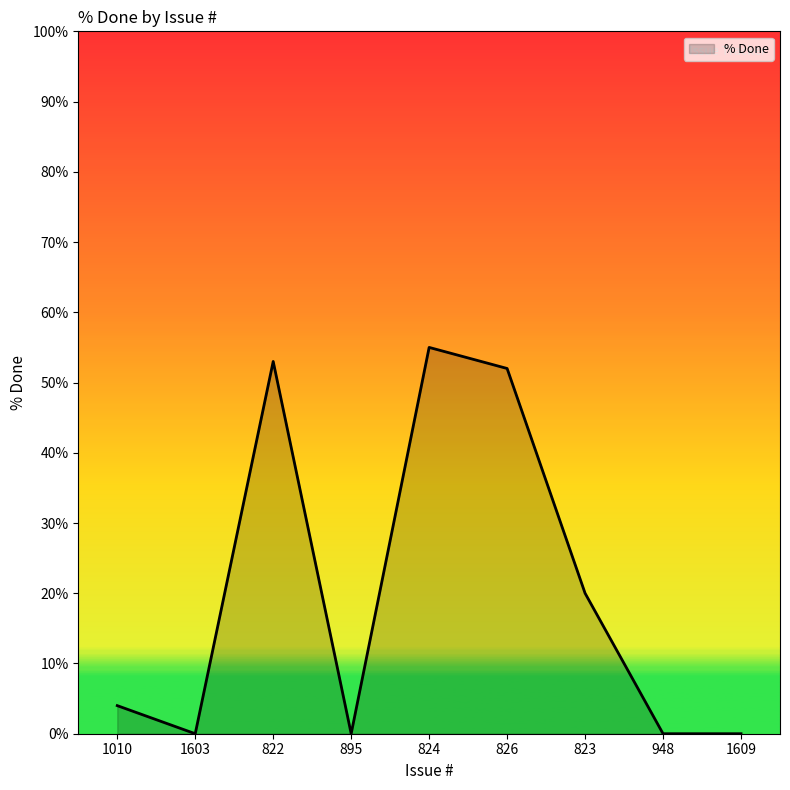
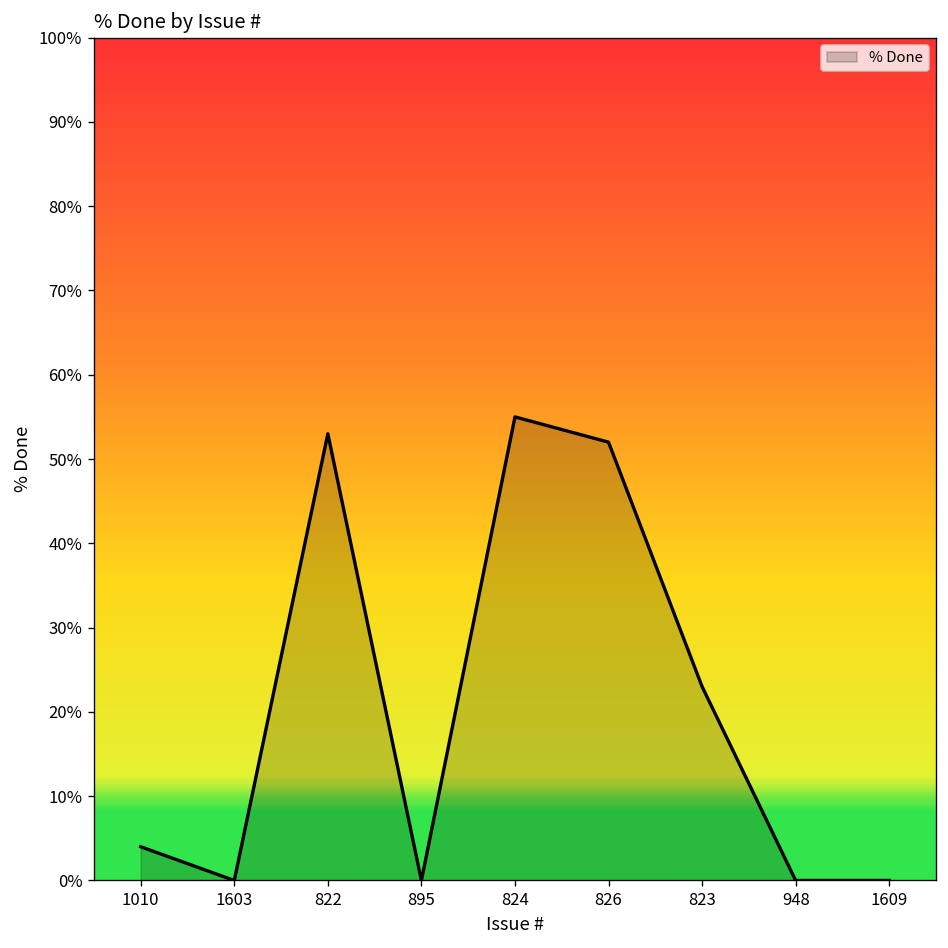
823: 20% -> 23%
